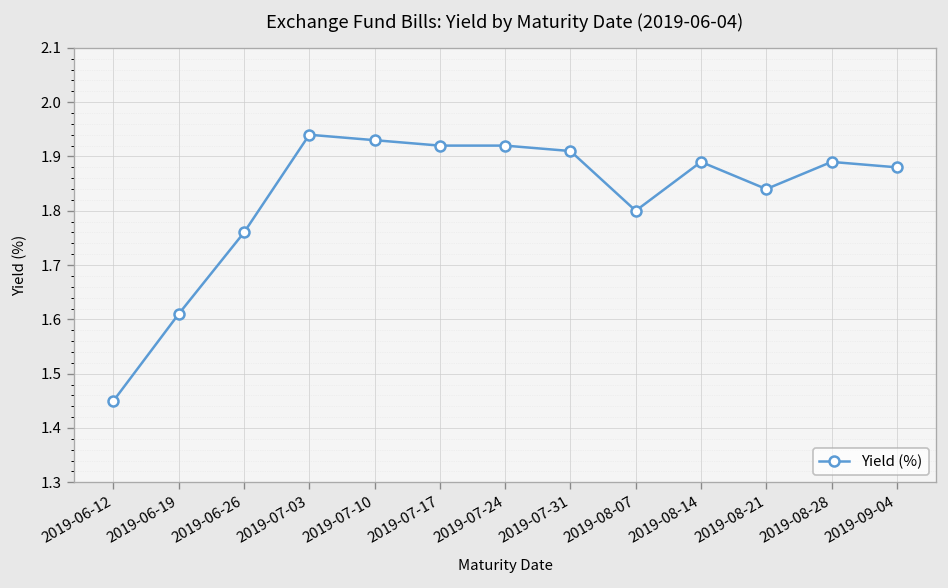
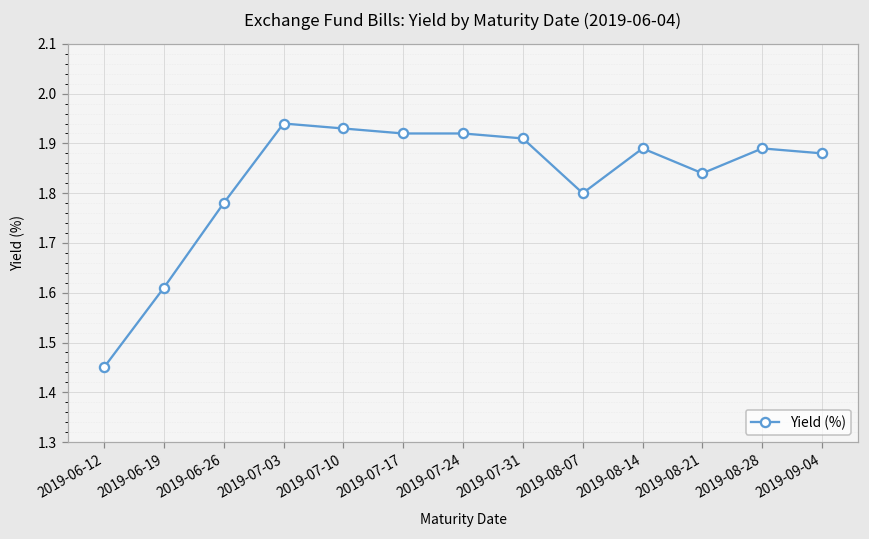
2019-06-26: 1.76 -> 1.78
